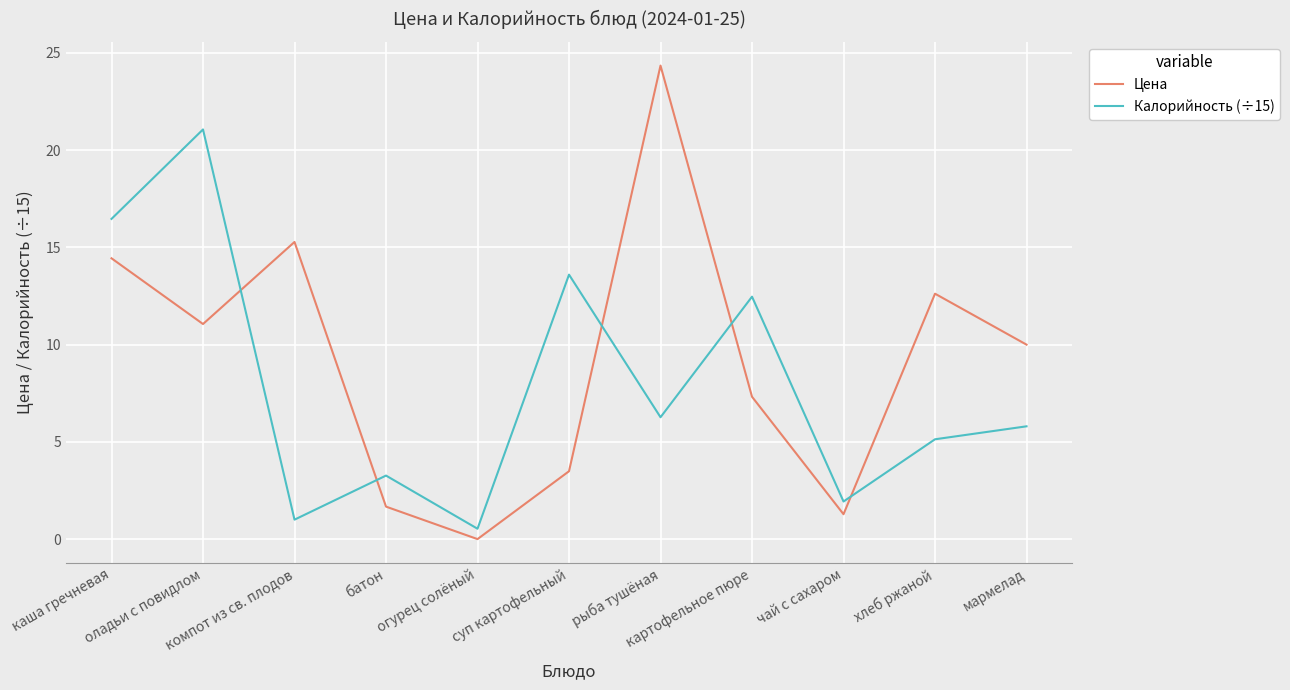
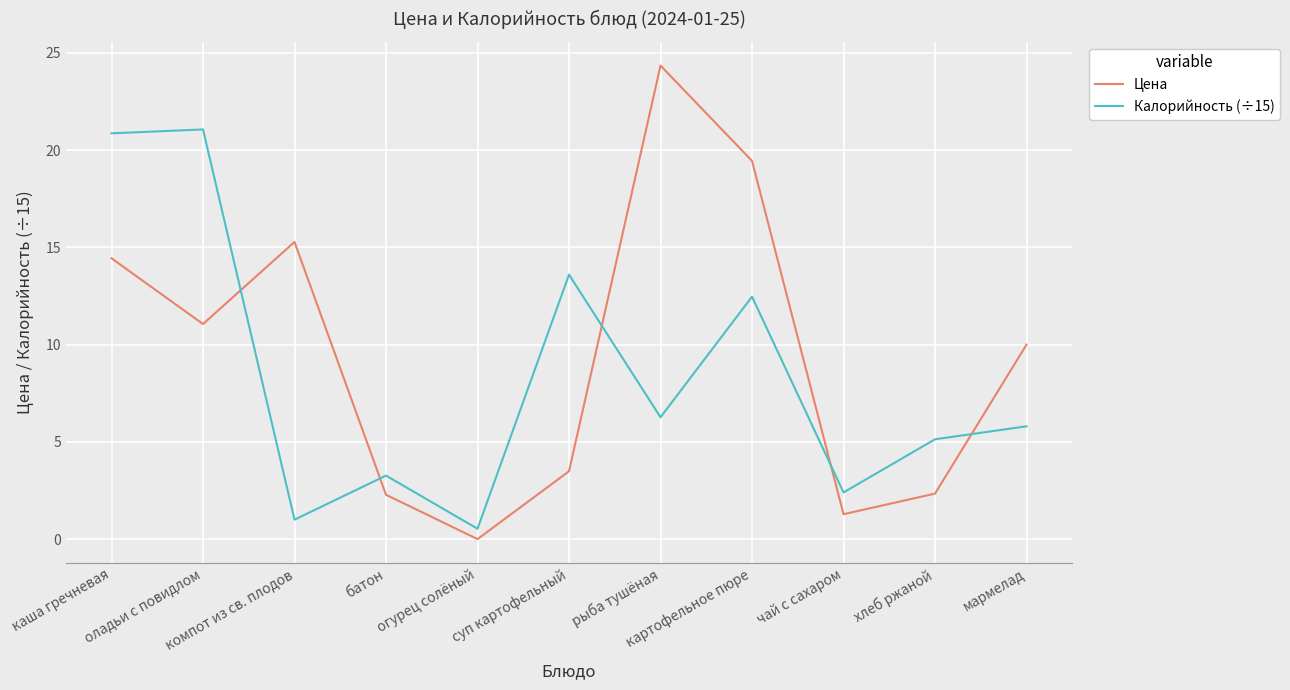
Калорийность (÷15), каша гречневая: 16.5 -> 20.9
Цена, батон: 1.7 -> 2.3
Цена, картофельное пюре: 7.3 -> 19.5
Калорийность (÷15), чай с сахаром: 1.9 -> 2.4
Цена, хлеб ржаной: 12.6 -> 2.3
